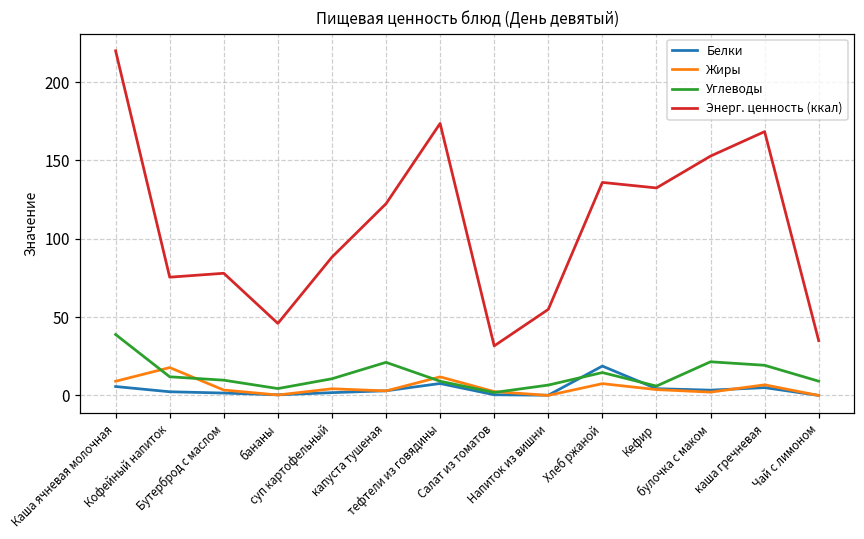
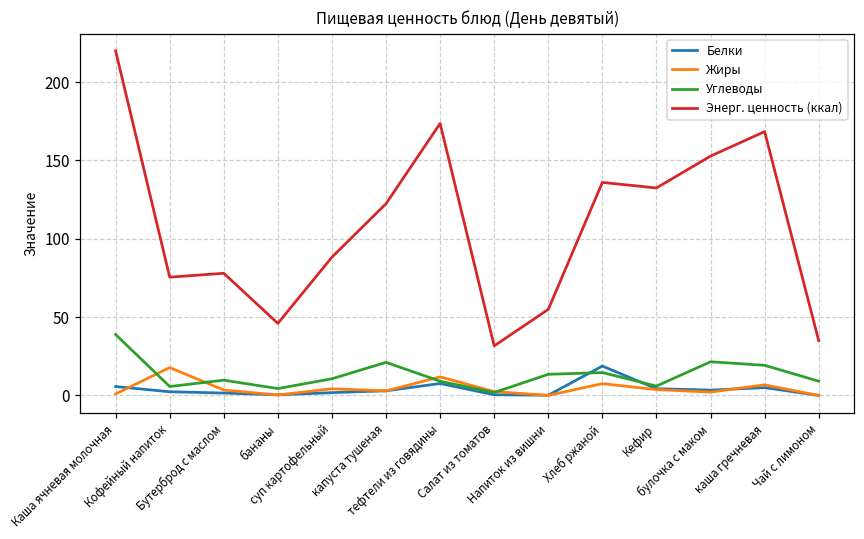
Жиры, Каша ячневая молочная: 9 -> 1
Углеводы, Кофейный напиток: 12 -> 6
Углеводы, Напиток из вишни: 7 -> 14
